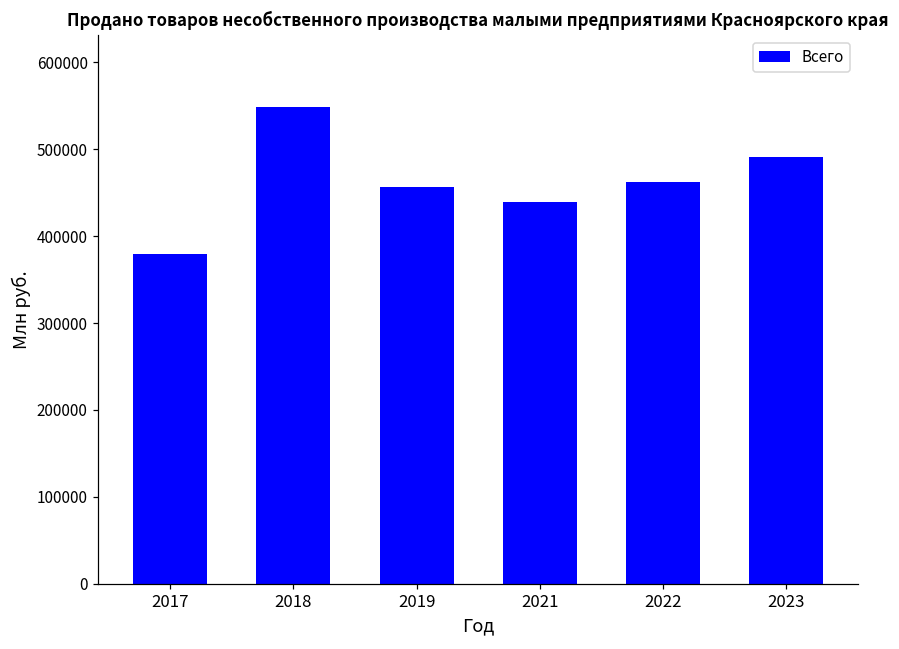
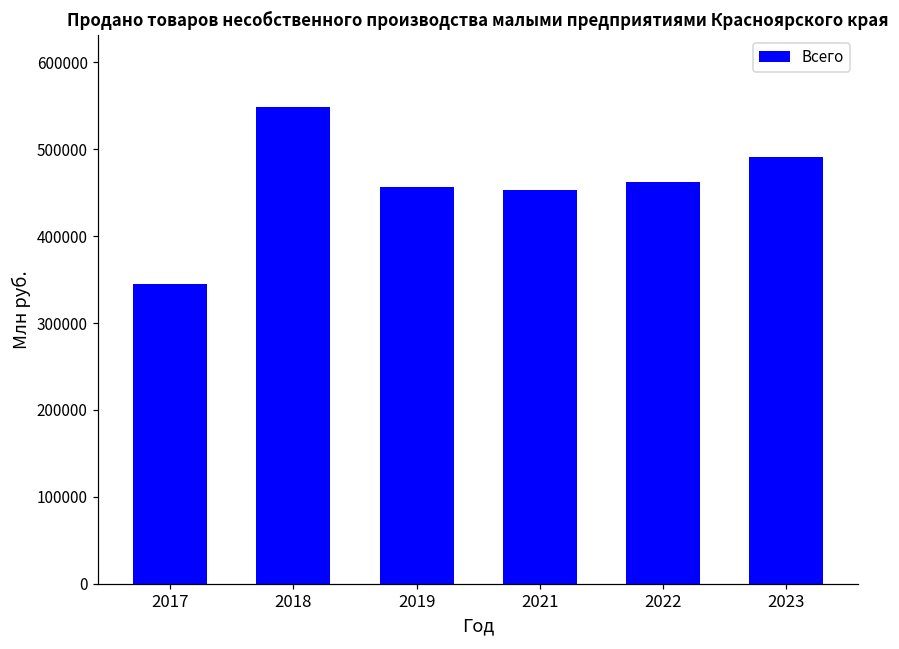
2017: 380000 -> 350000
2021: 440000 -> 450000
